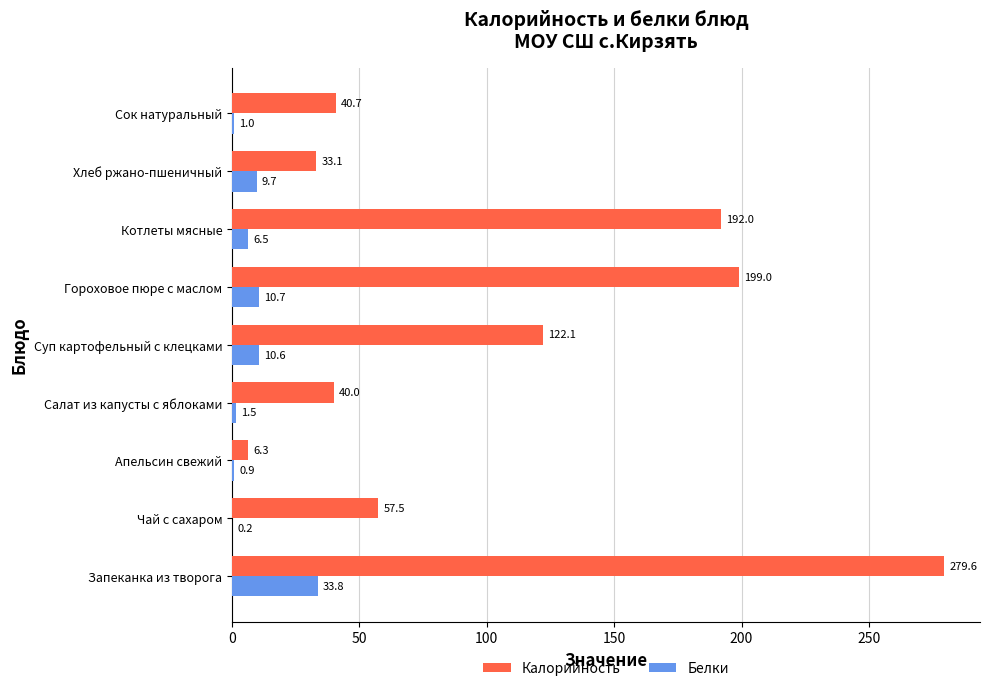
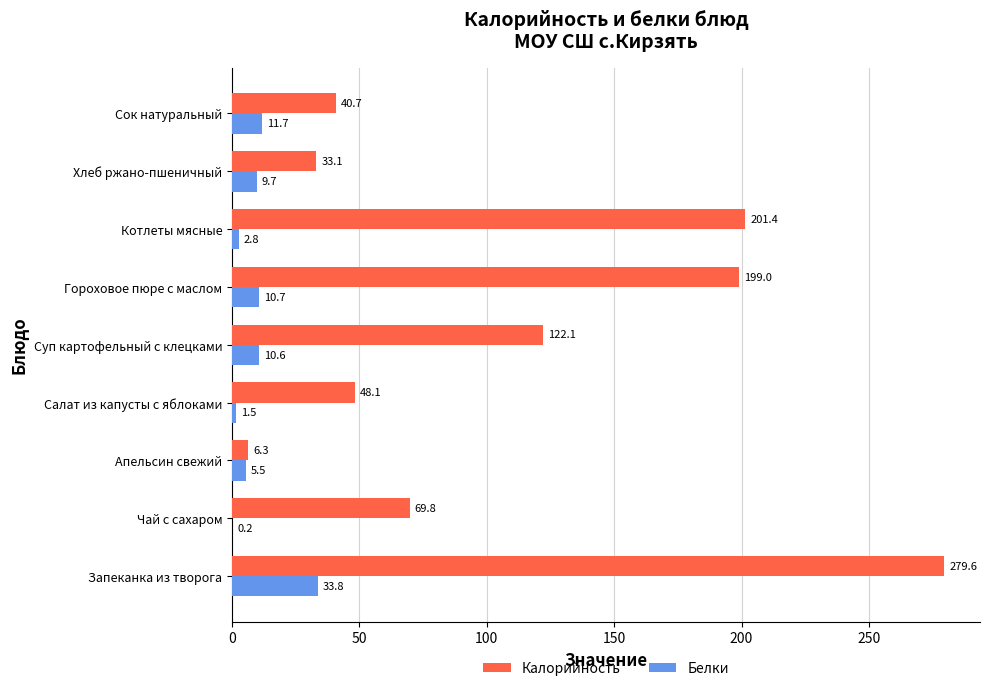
Белки, Сок натуральный: 1.0 -> 11.7
Калорийность, Котлеты мясные: 192.0 -> 201.4
Белки, Котлеты мясные: 6.5 -> 2.8
Калорийность, Салат из капусты с яблоками: 40.0 -> 48.1
Белки, Апельсин свежий: 0.9 -> 5.5
Калорийность, Чай с сахаром: 57.5 -> 69.8
